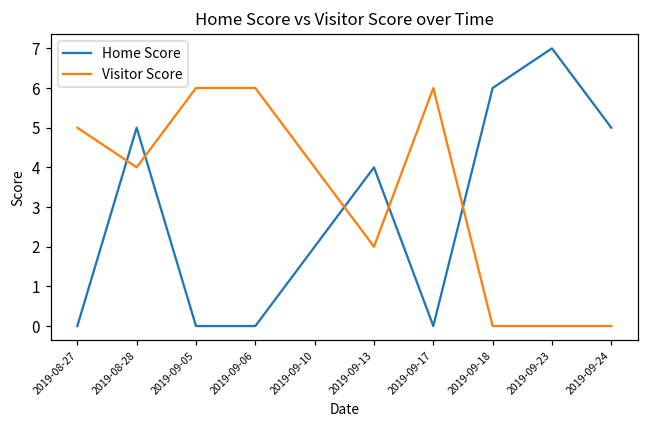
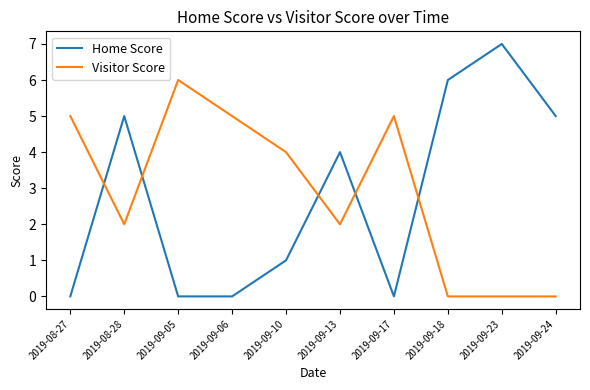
Visitor Score, 2019-08-28: 4 -> 2
Visitor Score, 2019-09-06: 6 -> 5
Home Score, 2019-09-10: 2 -> 1
Visitor Score, 2019-09-17: 6 -> 5
